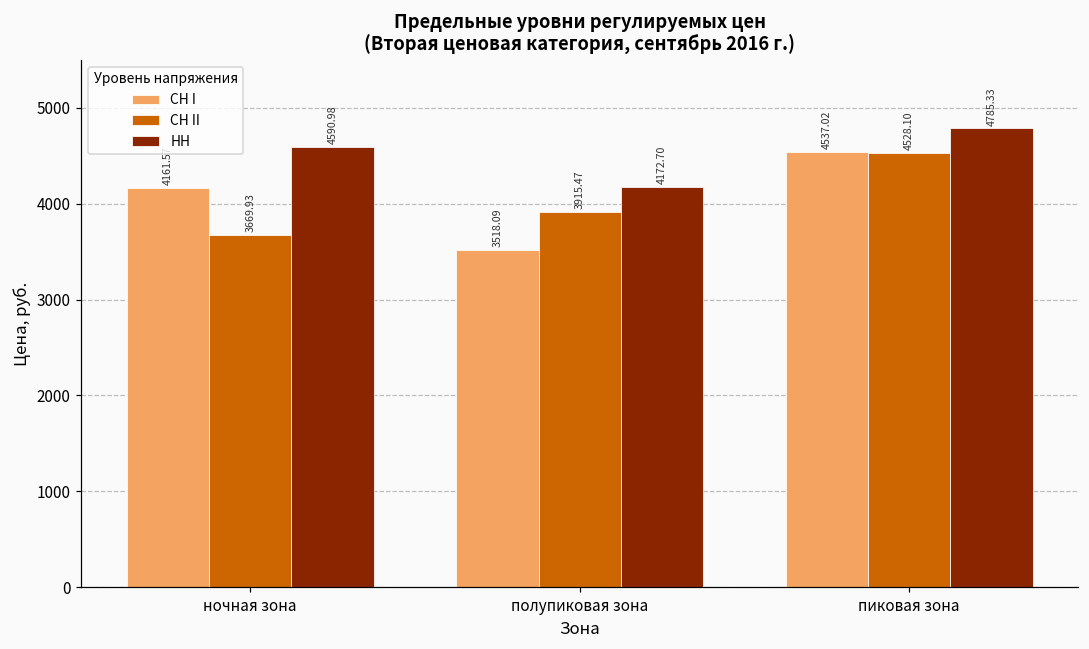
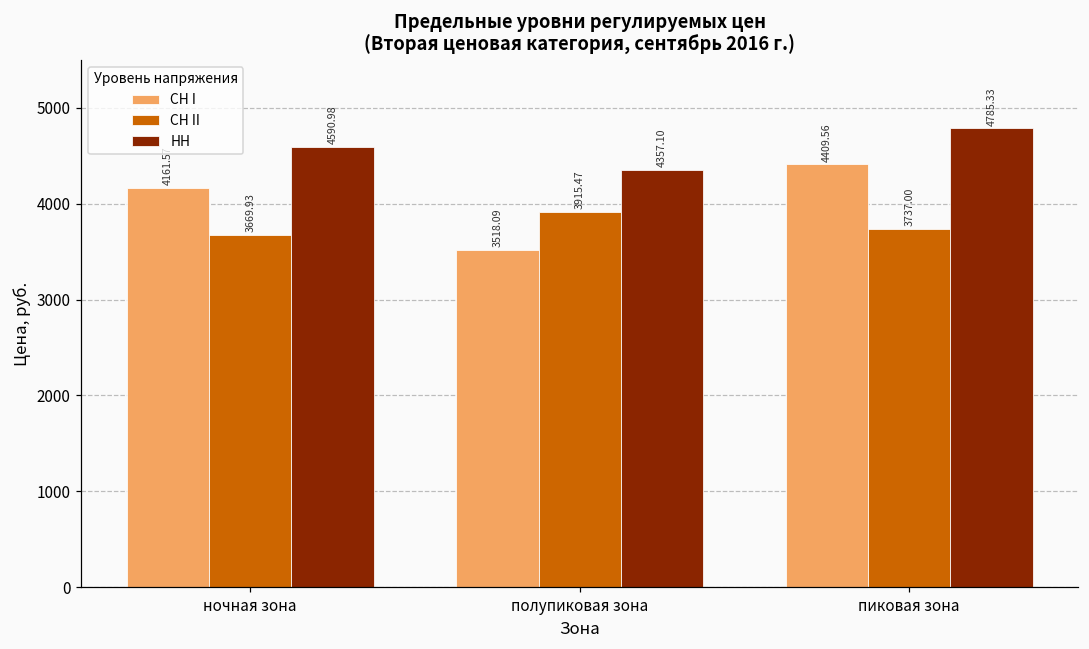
НН, полупиковая зона: 4172.70 -> 4357.10
СН I, пиковая зона: 4537.02 -> 4409.56
СН II, пиковая зона: 4528.10 -> 3737.00
